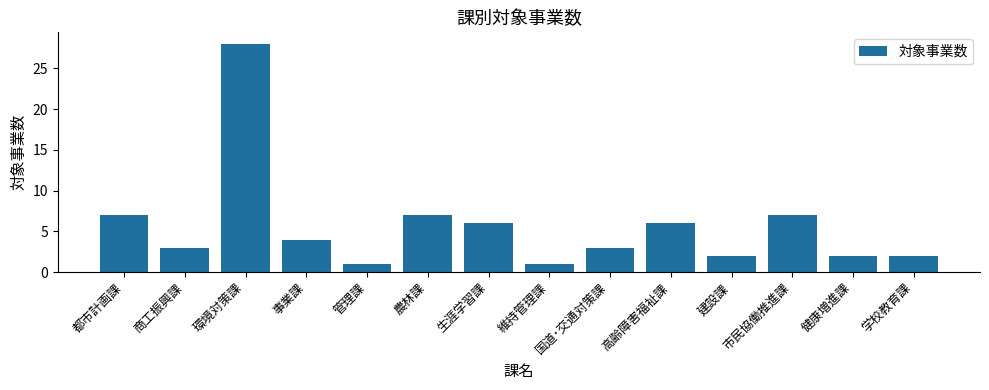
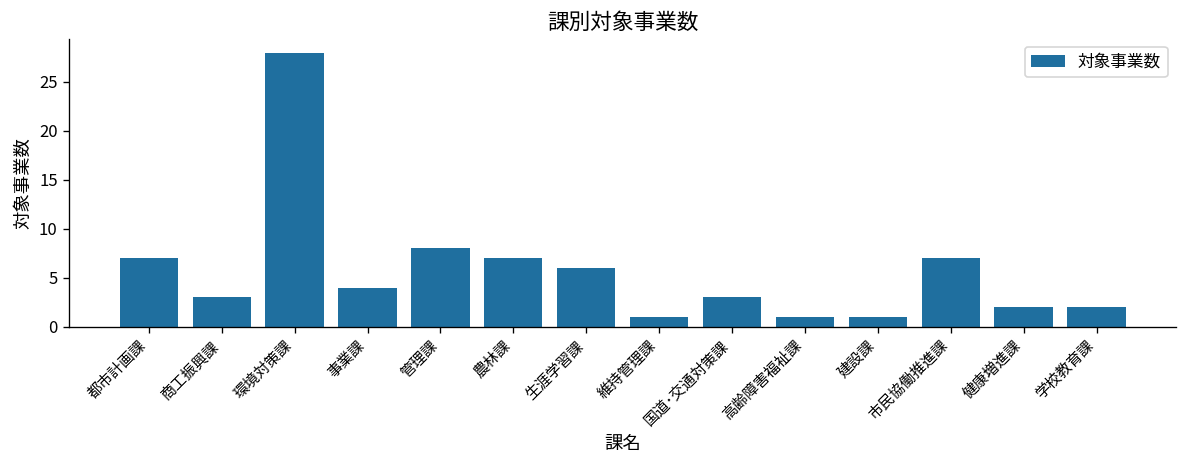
管理課: 1 -> 8
高齢障害福祉課: 6 -> 1
建設課: 2 -> 1
